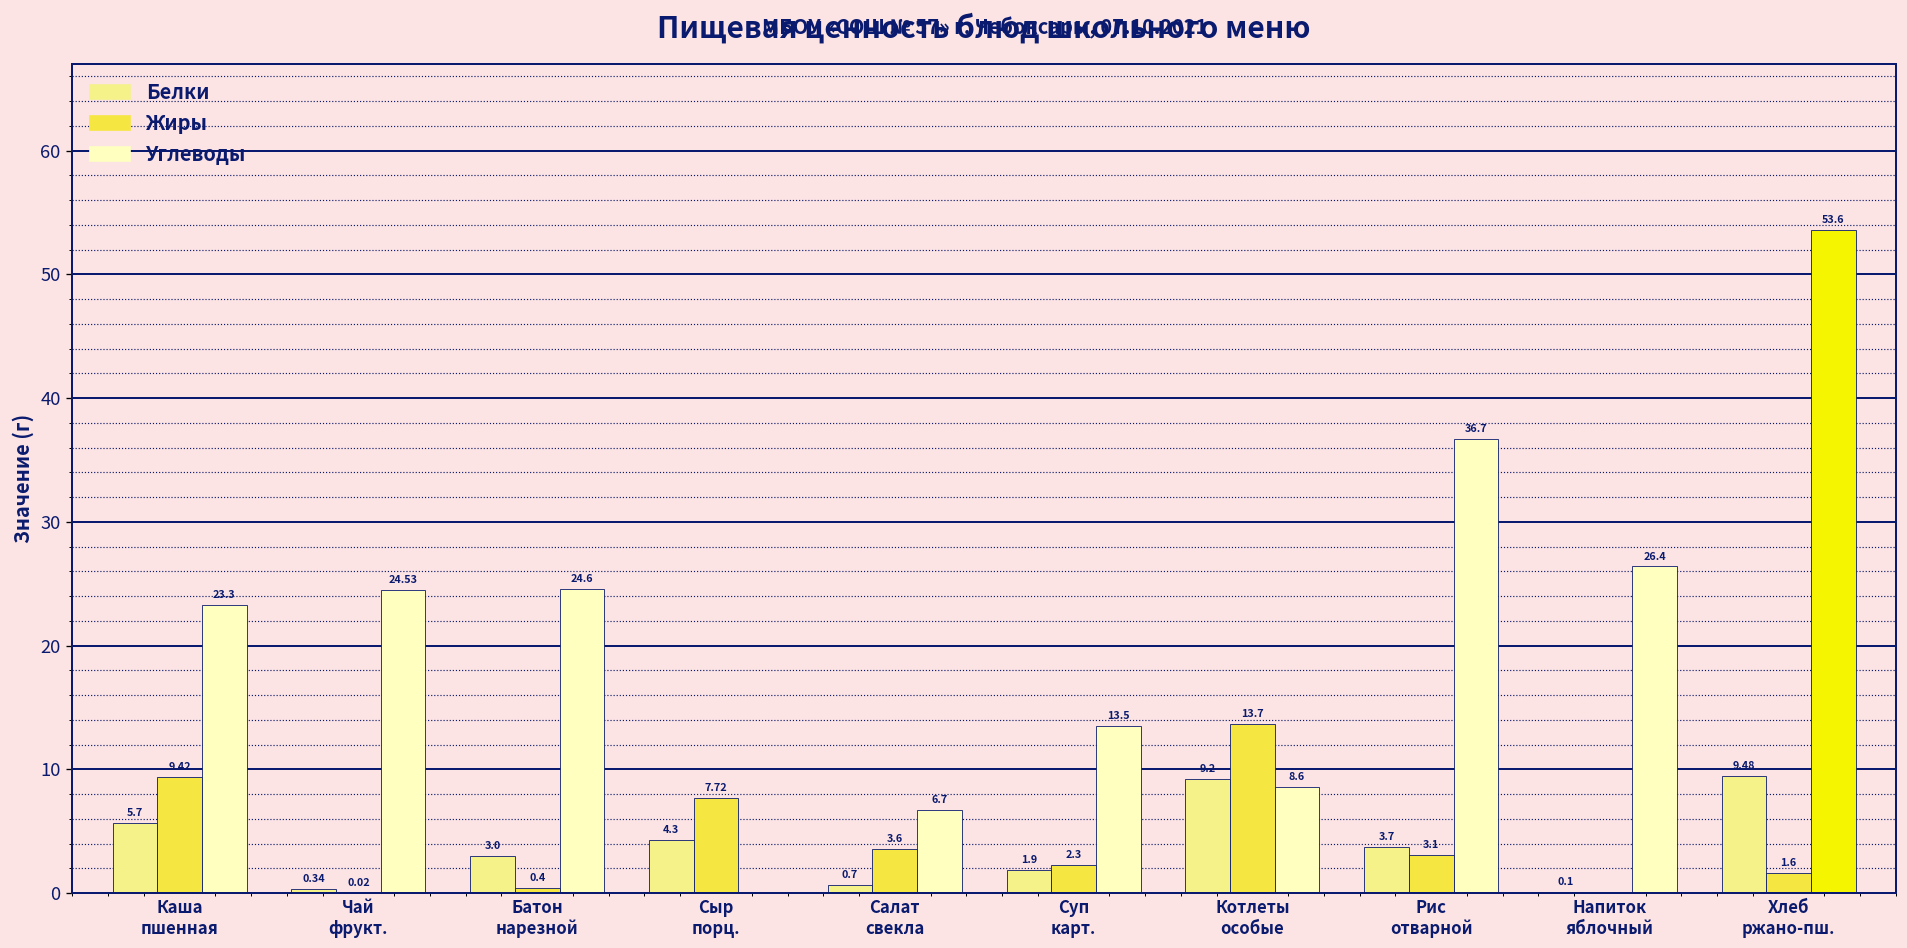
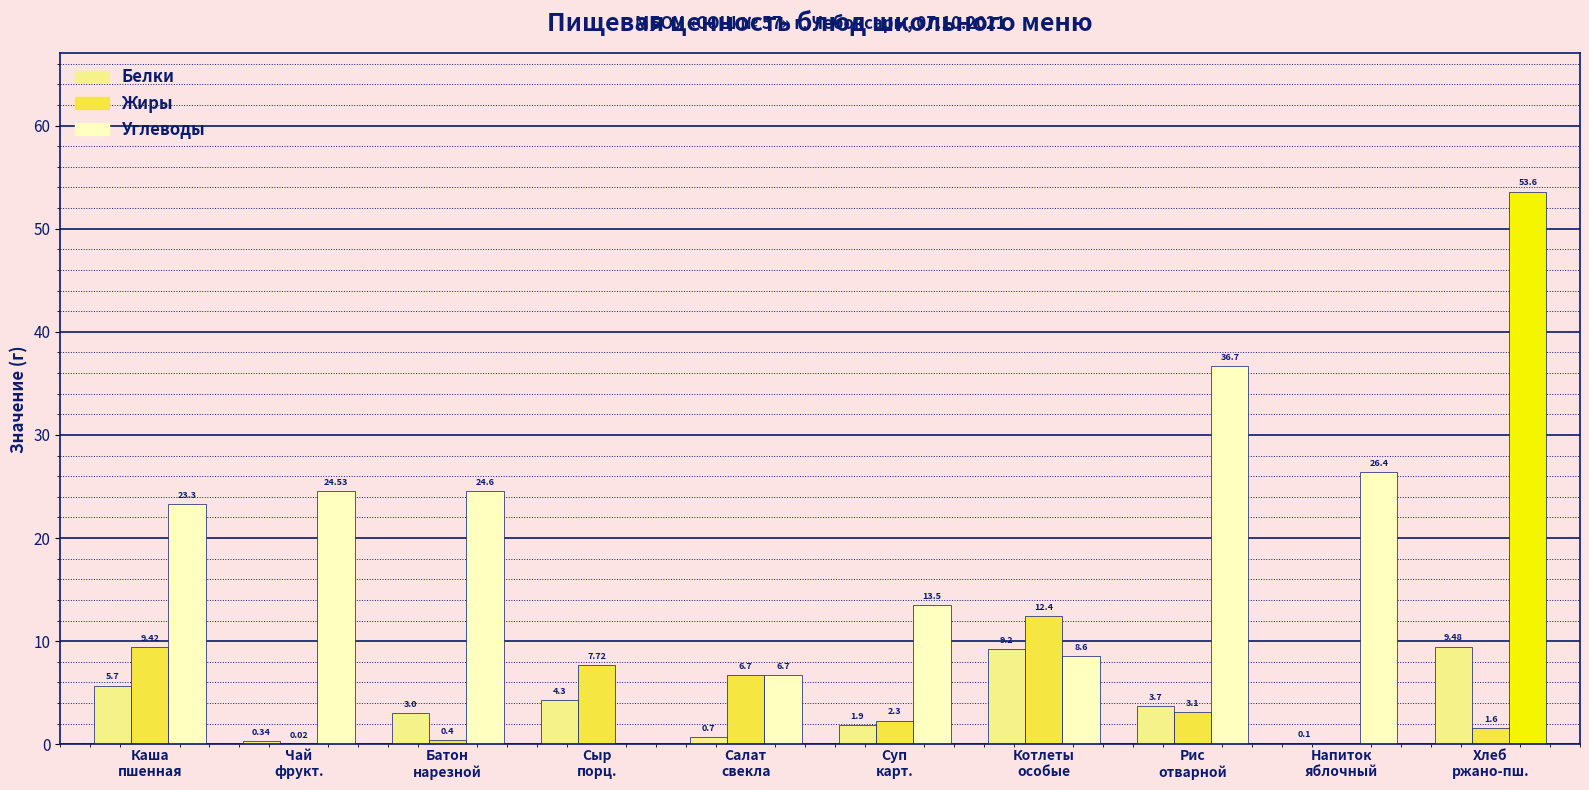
Жиры, Салат свекла: 3.6 -> 6.7
Жиры, Котлеты особые: 13.7 -> 12.4
